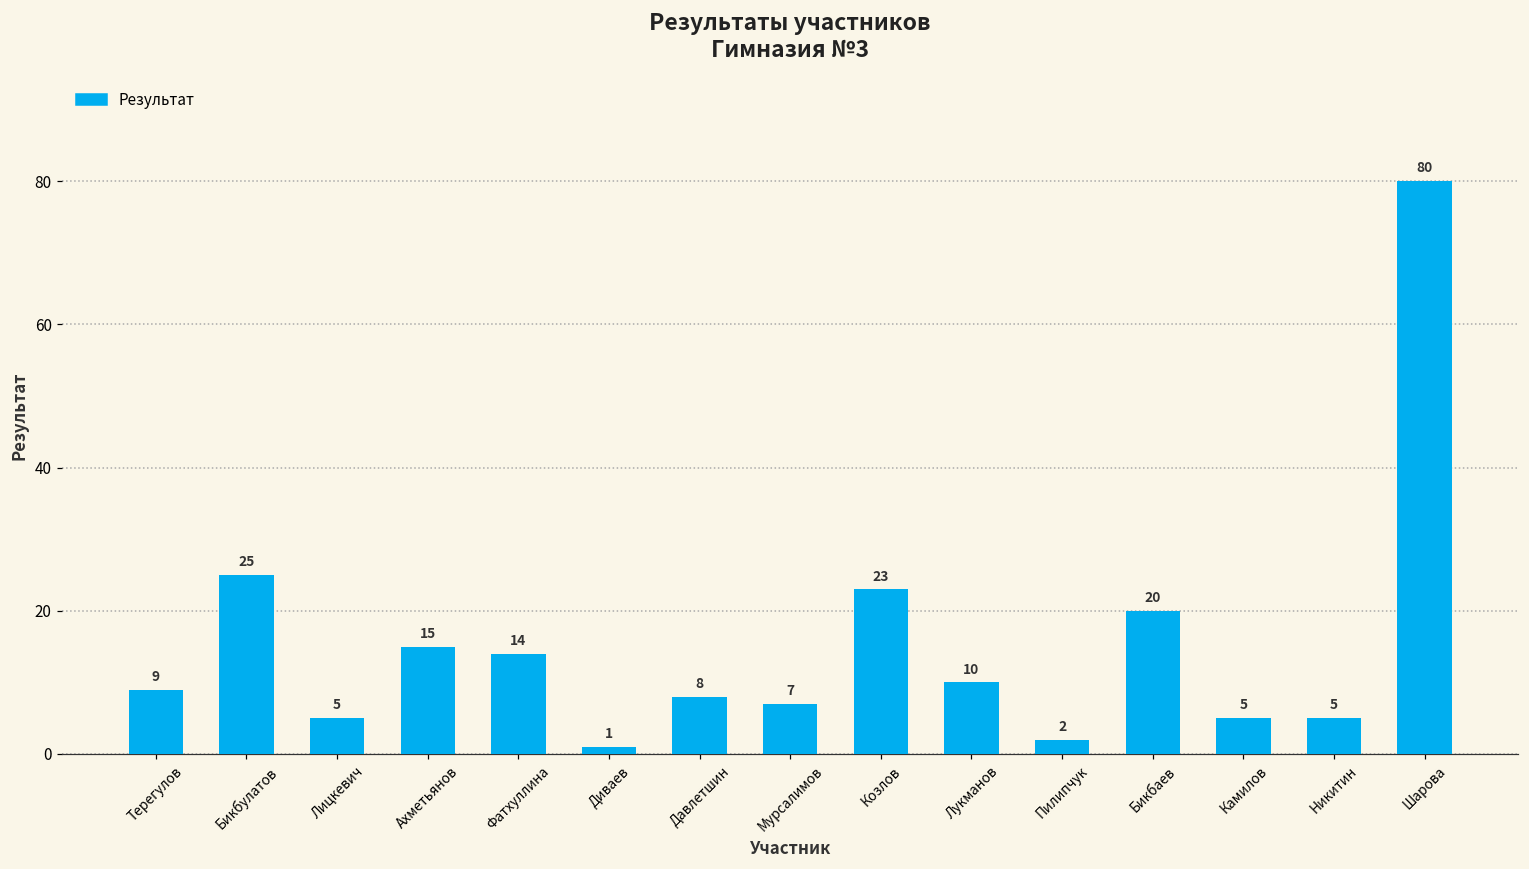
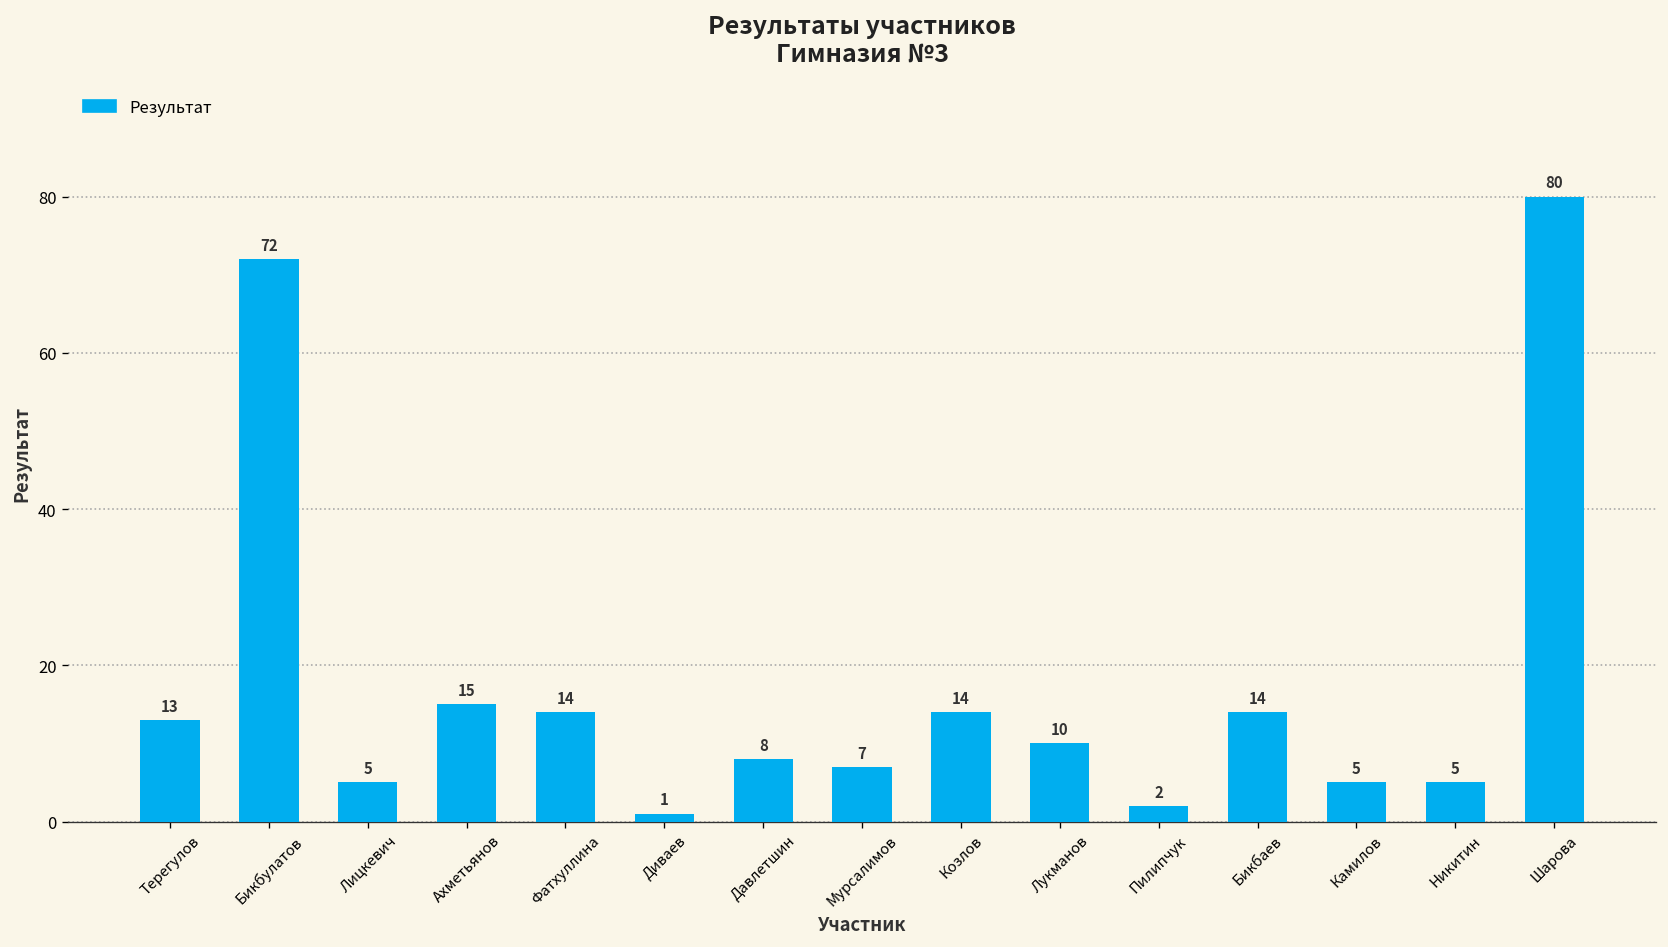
Терегулов: 9 -> 13
Бикбулатов: 25 -> 72
Козлов: 23 -> 14
Бикбаев: 20 -> 14
